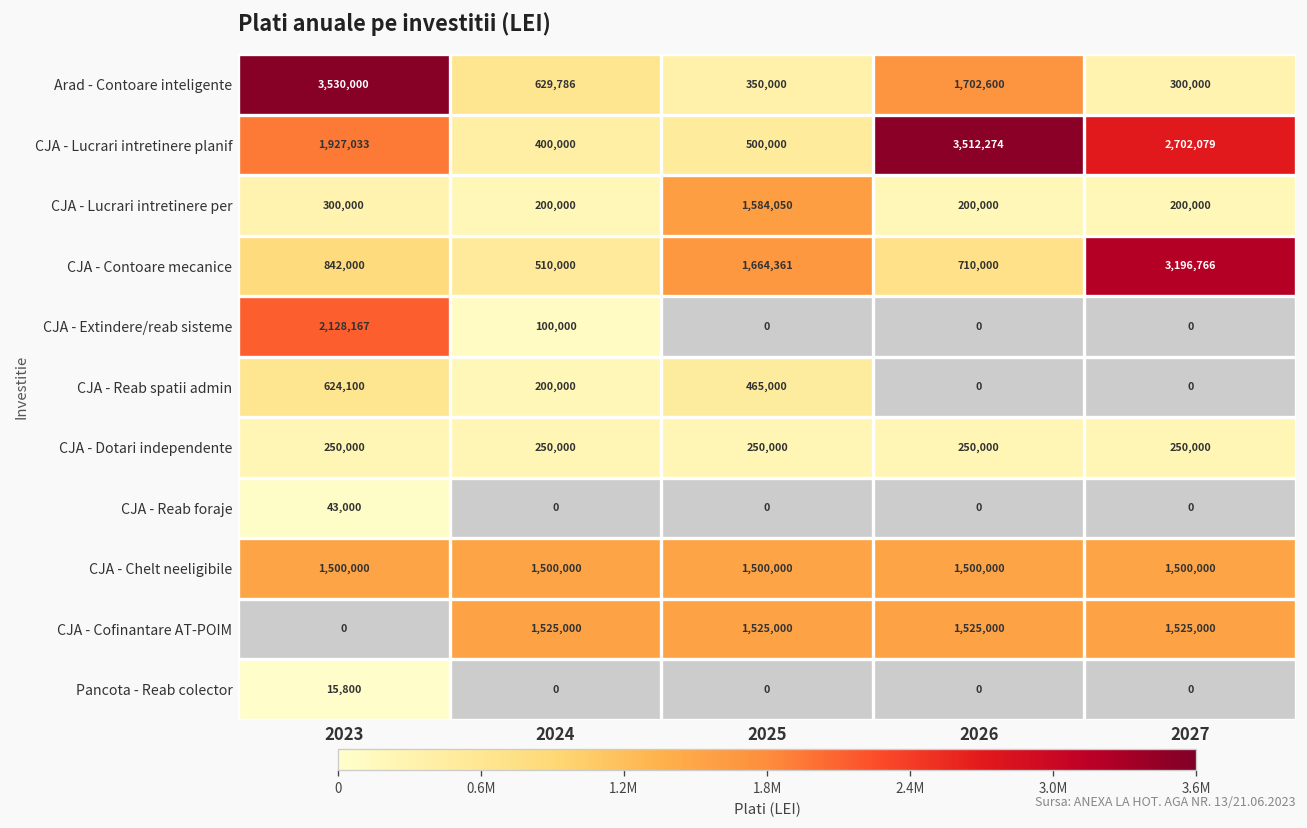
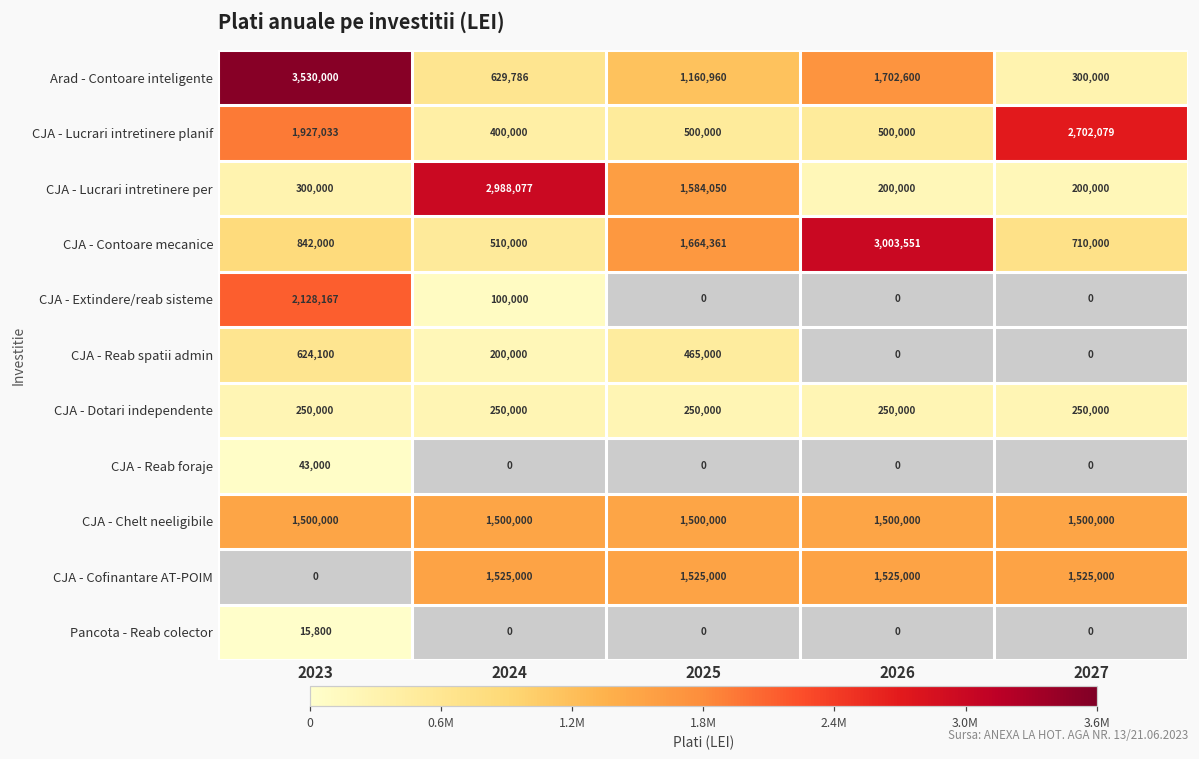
Arad - Contoare inteligente, 2025: 350,000 -> 1,160,960
CJA - Lucrari intretinere planif, 2026: 3,512,274 -> 500,000
CJA - Lucrari intretinere per, 2024: 200,000 -> 2,988,077
CJA - Contoare mecanice, 2026: 710,000 -> 3,003,551
CJA - Contoare mecanice, 2027: 3,196,766 -> 710,000
